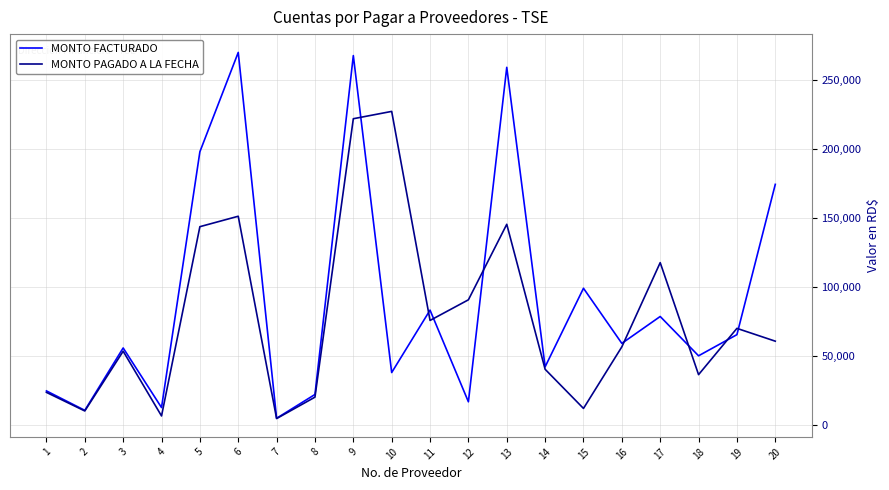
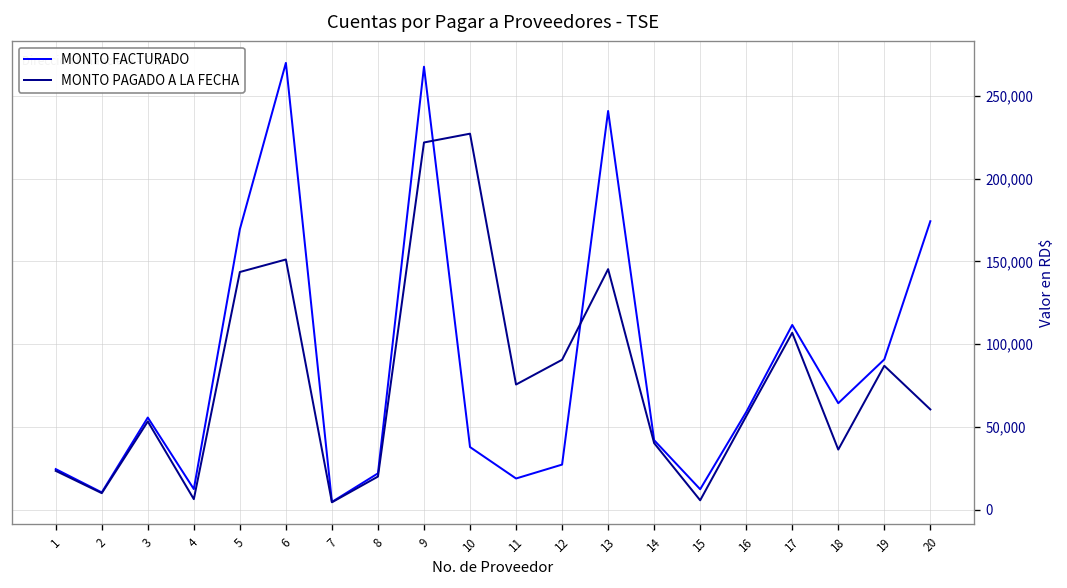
MONTO FACTURADO, 5: 198,000 -> 169,000
MONTO FACTURADO, 11: 83,000 -> 19,000
MONTO FACTURADO, 12: 17,000 -> 27,000
MONTO FACTURADO, 13: 259,000 -> 241,000
MONTO FACTURADO, 15: 99,000 -> 12,000
MONTO PAGADO A LA FECHA, 15: 12,000 -> 6,000
MONTO FACTURADO, 17: 78,000 -> 112,000
MONTO PAGADO A LA FECHA, 17: 118,000 -> 107,000
MONTO FACTURADO, 18: 50,000 -> 64,000
MONTO FACTURADO, 19: 65,000 -> 91,000
MONTO PAGADO A LA FECHA, 19: 70,000 -> 87,000
